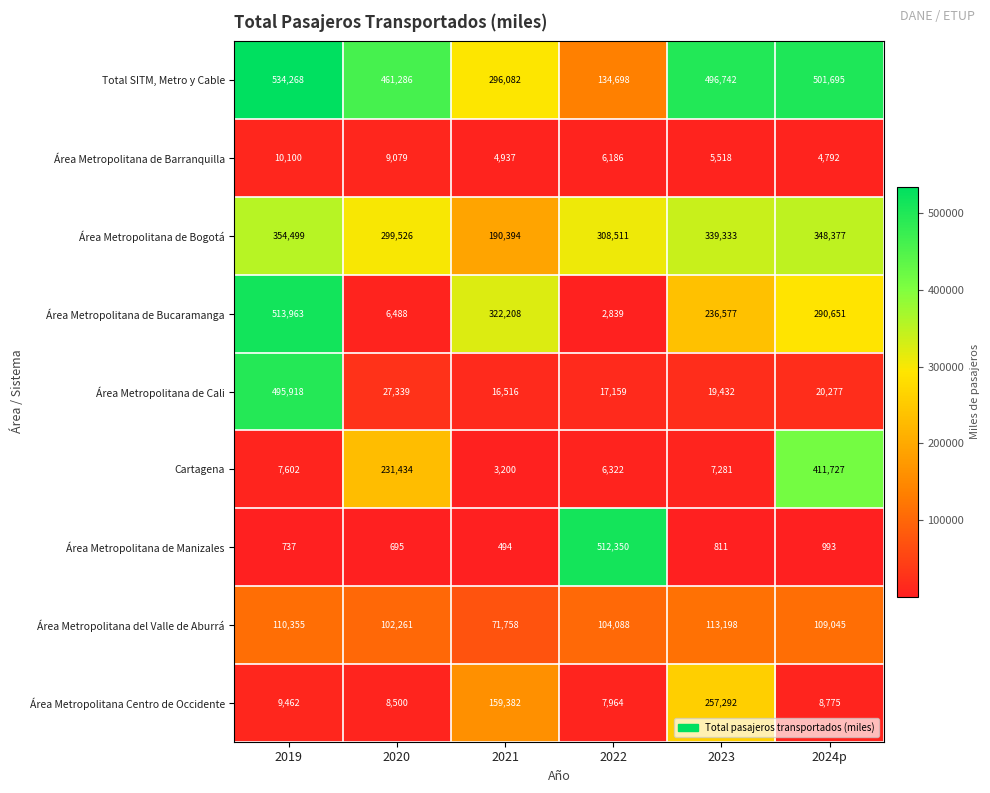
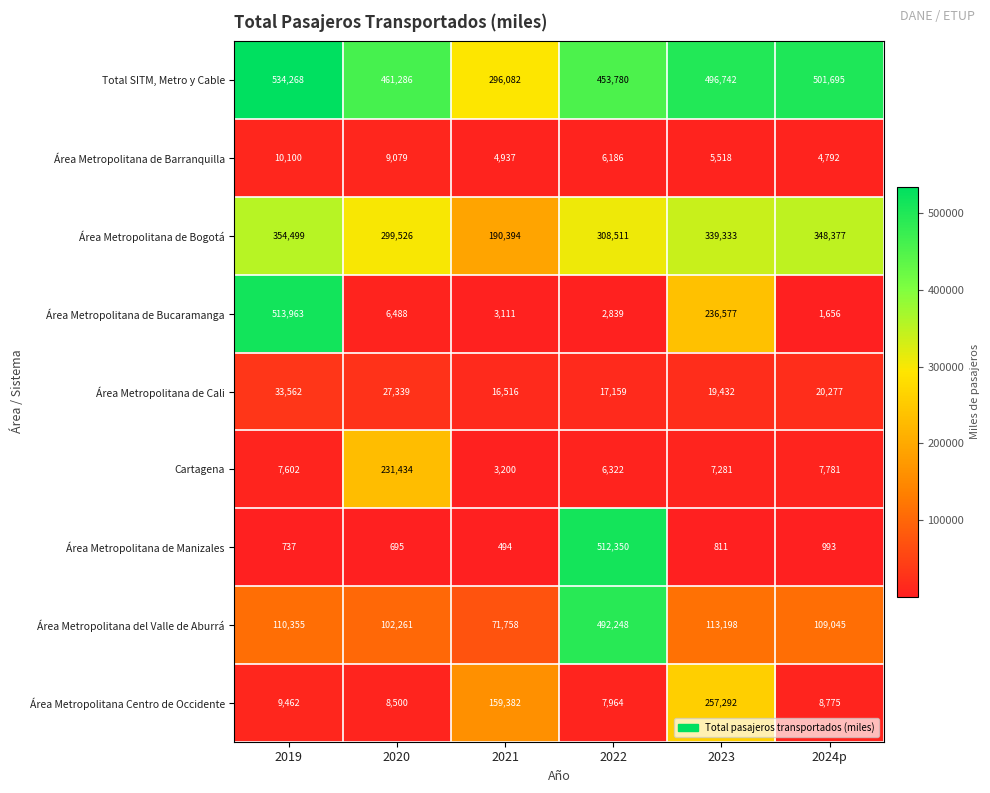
Total SITM, Metro y Cable, 2022: 134,698 -> 453,780
Área Metropolitana de Bucaramanga, 2021: 322,208 -> 3,111
Área Metropolitana de Bucaramanga, 2024p: 290,651 -> 1,656
Área Metropolitana de Cali, 2019: 495,918 -> 33,562
Cartagena, 2024p: 411,727 -> 7,781
Área Metropolitana del Valle de Aburrá, 2022: 104,088 -> 492,248
